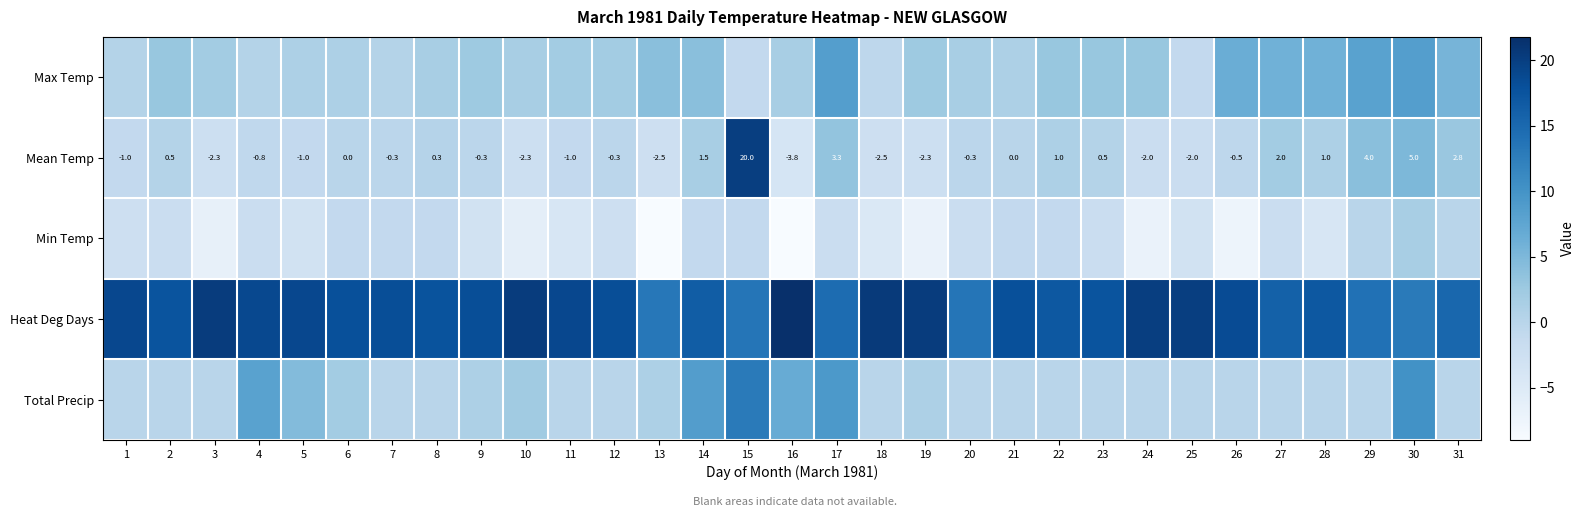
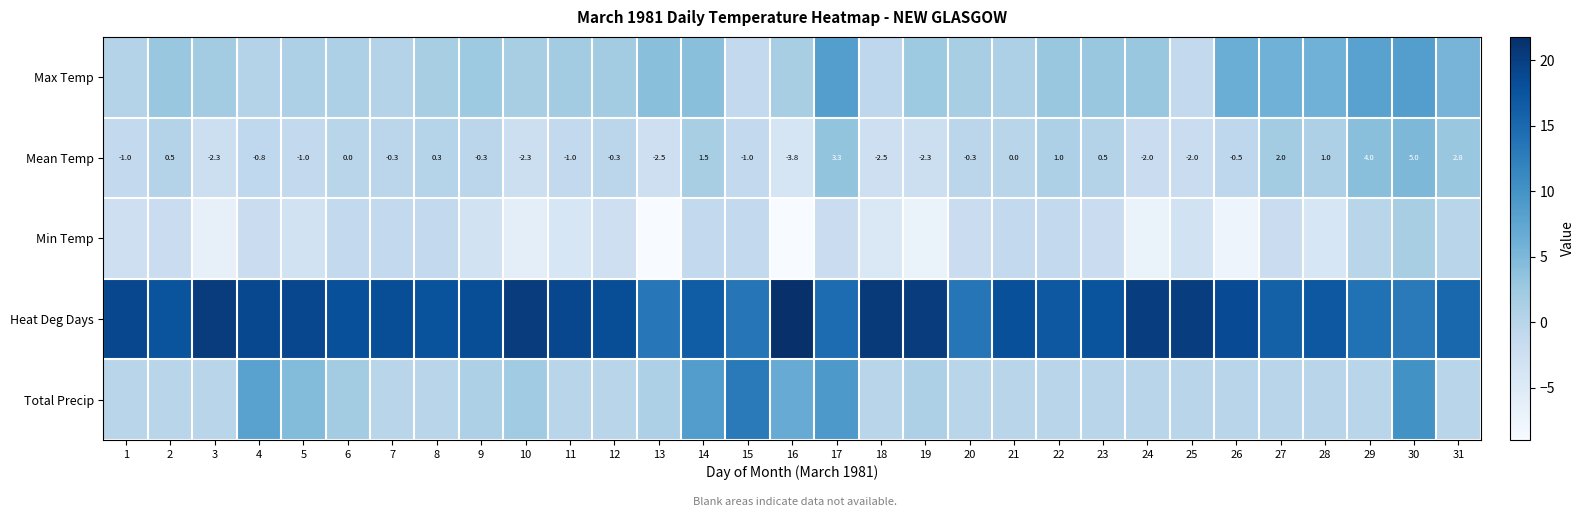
Mean Temp, 15: 20.0 -> -1.0
